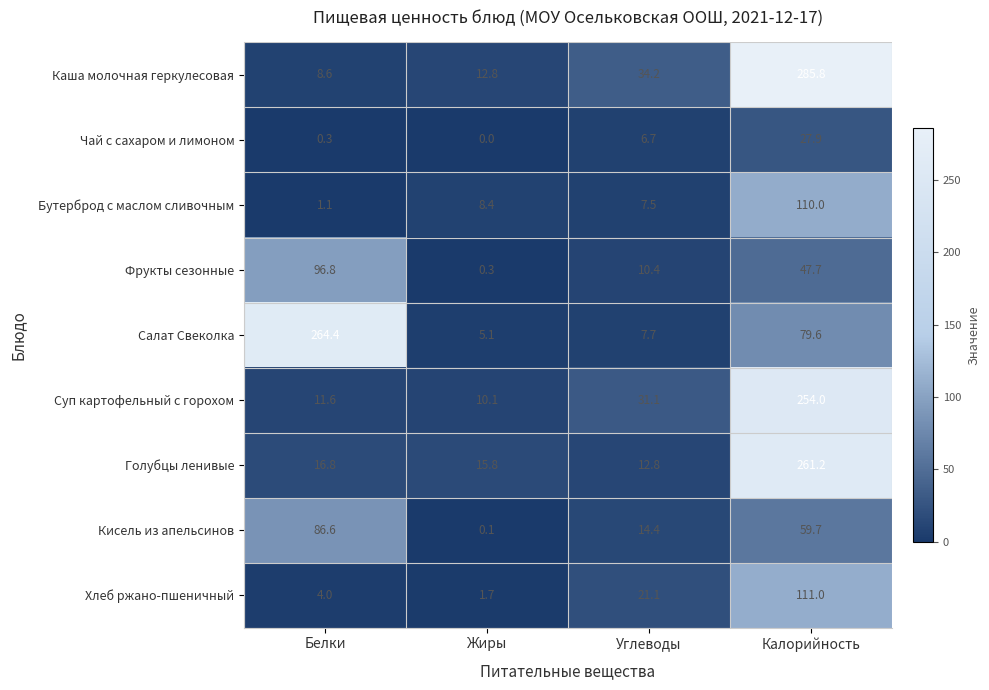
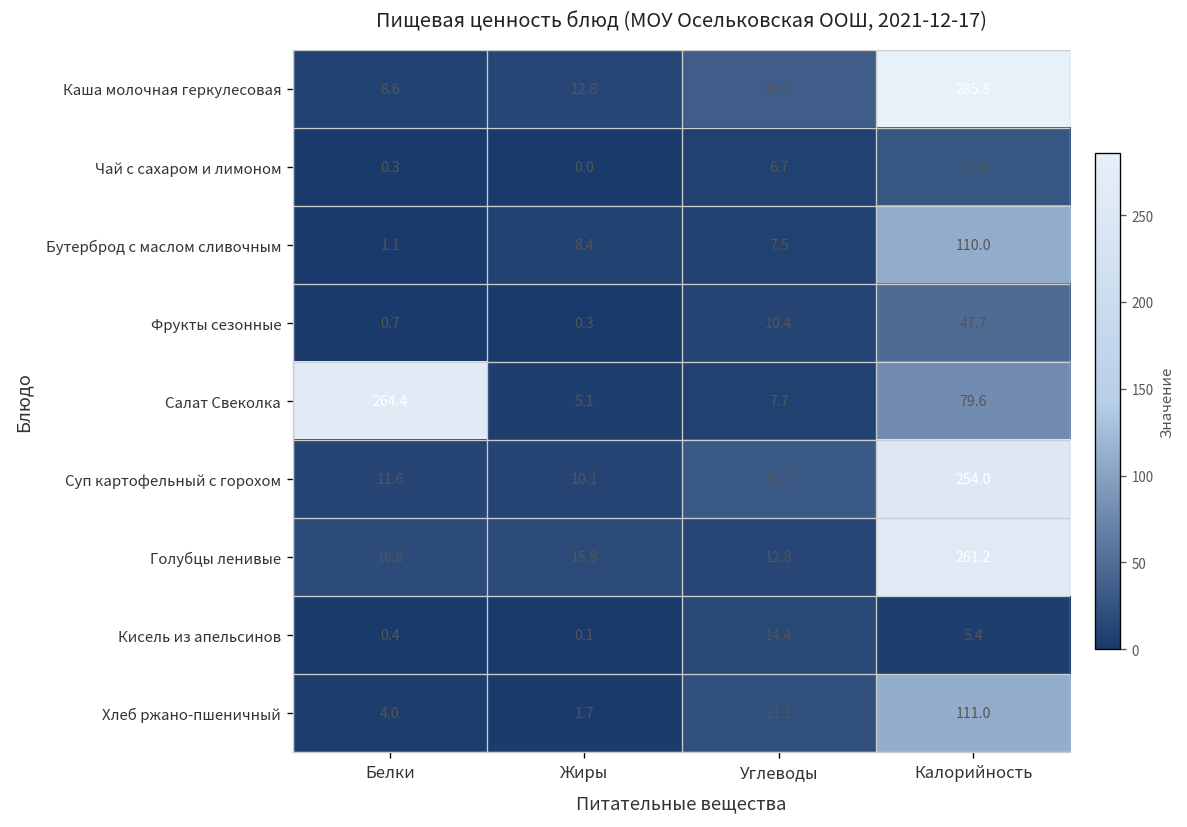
Фрукты сезонные, Белки: 96.8 -> 0.7
Кисель из апельсинов, Белки: 86.6 -> 0.4
Кисель из апельсинов, Калорийность: 59.7 -> 5.4
